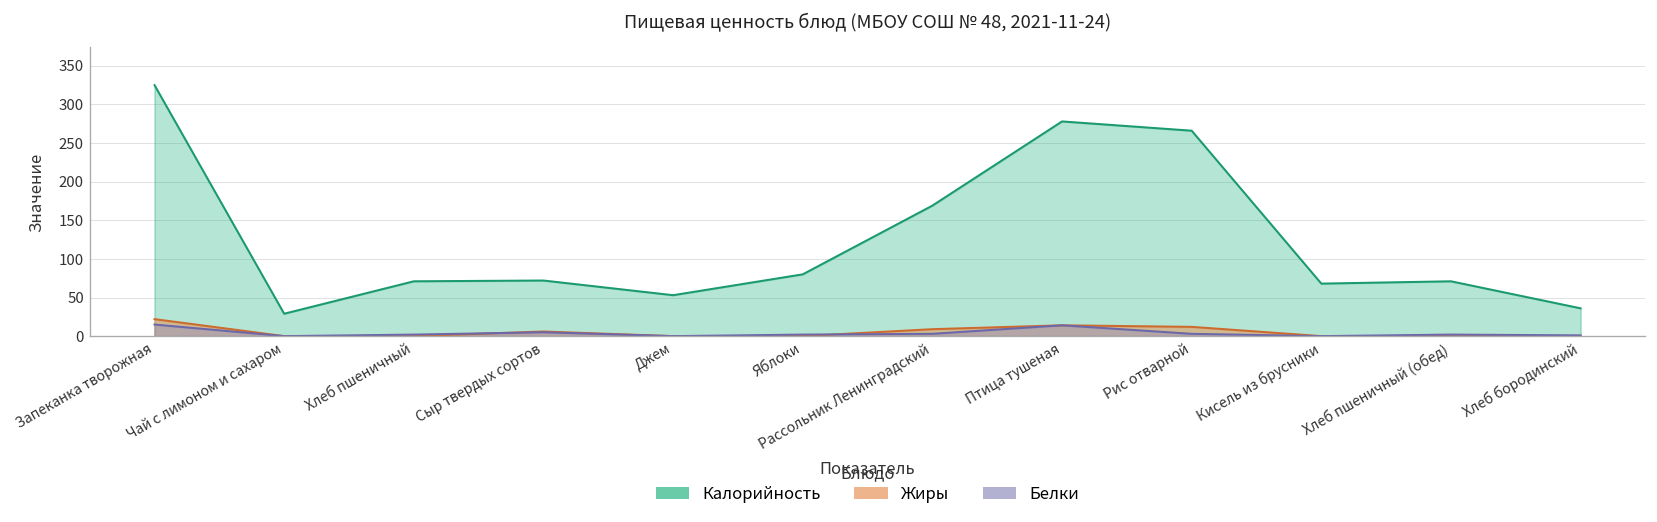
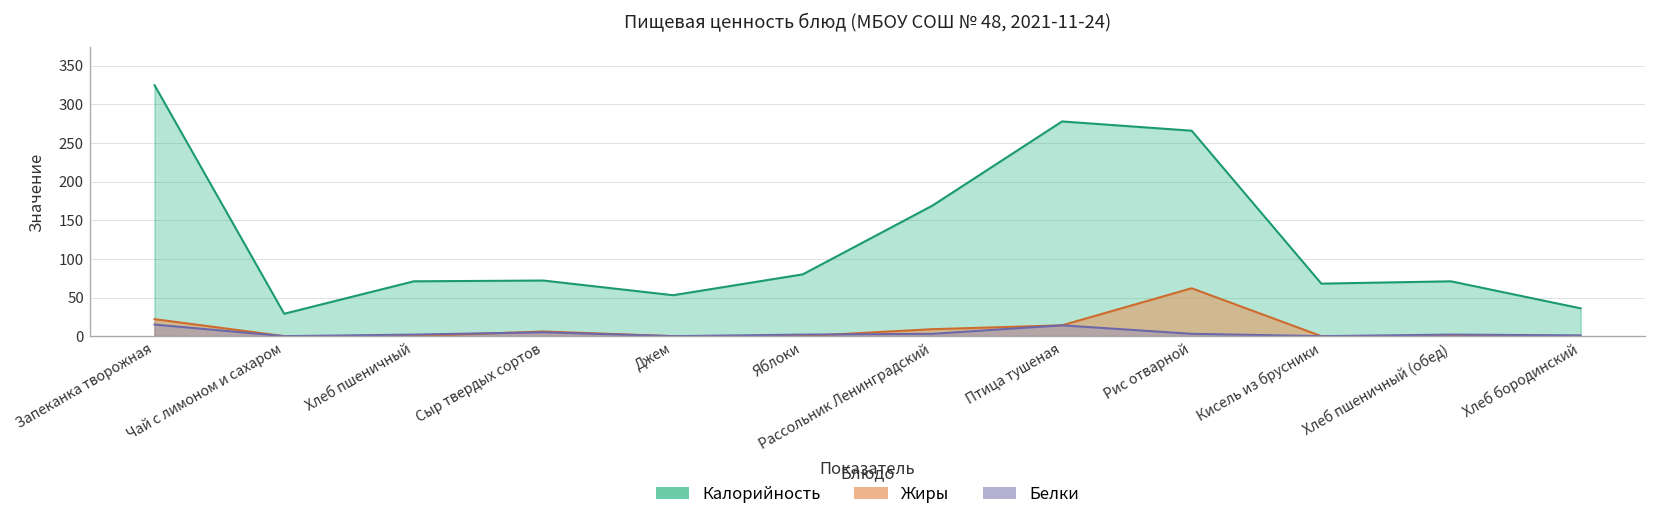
Жиры, Рис отварной: 10 -> 60
